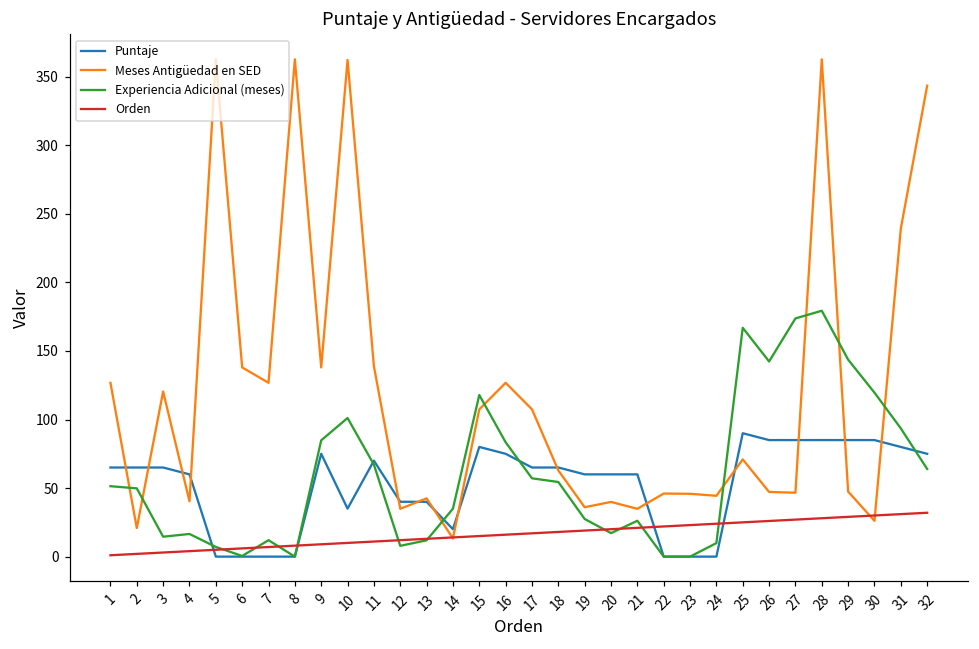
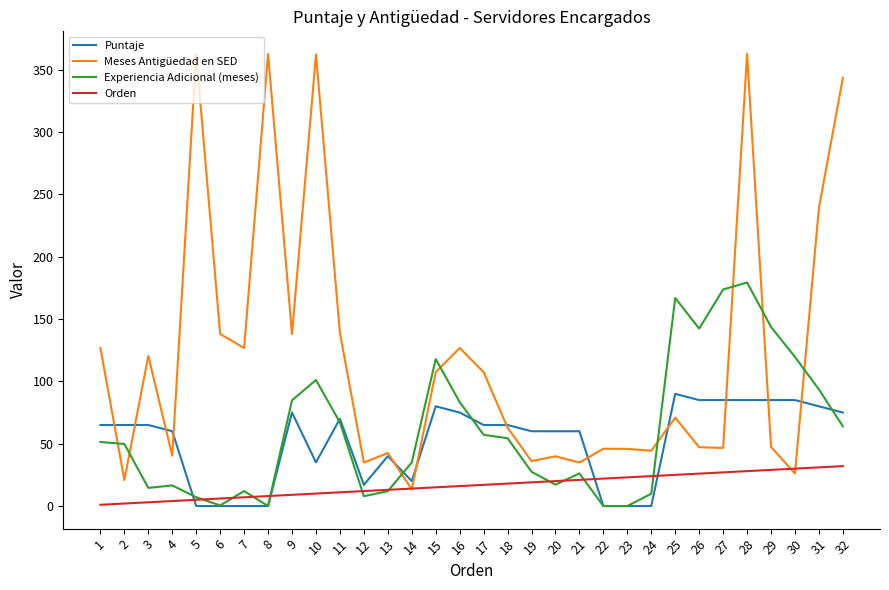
Puntaje, 12: 40 -> 17
